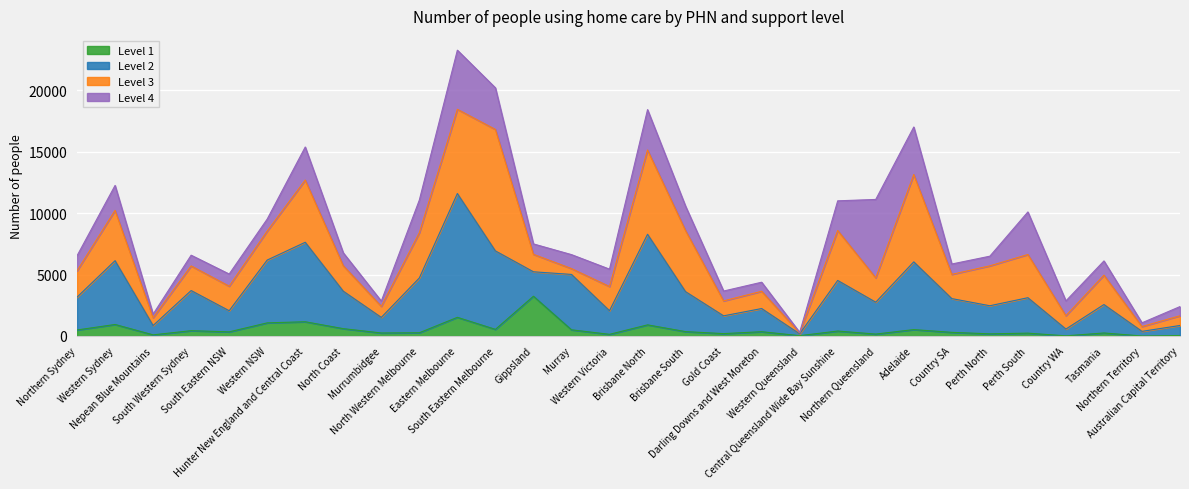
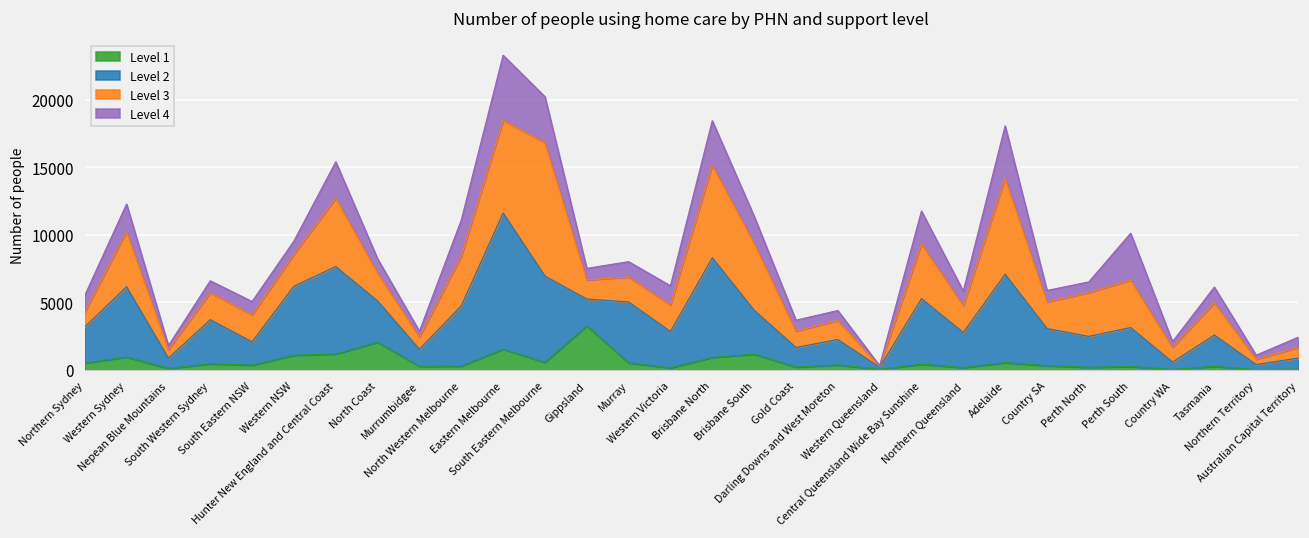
Level 3, Northern Sydney: 2100 -> 1100
Level 1, North Coast: 600 -> 2000
Level 3, Murray: 500 -> 1800
Level 2, Western Victoria: 1900 -> 2700
Level 1, Brisbane South: 400 -> 1200
Level 2, Central Queensland Wide Bay Sunshine: 4100 -> 4900
Level 4, Northern Queensland: 6400 -> 1100
Level 2, Adelaide: 5500 -> 6500
Level 4, Country WA: 1200 -> 400
